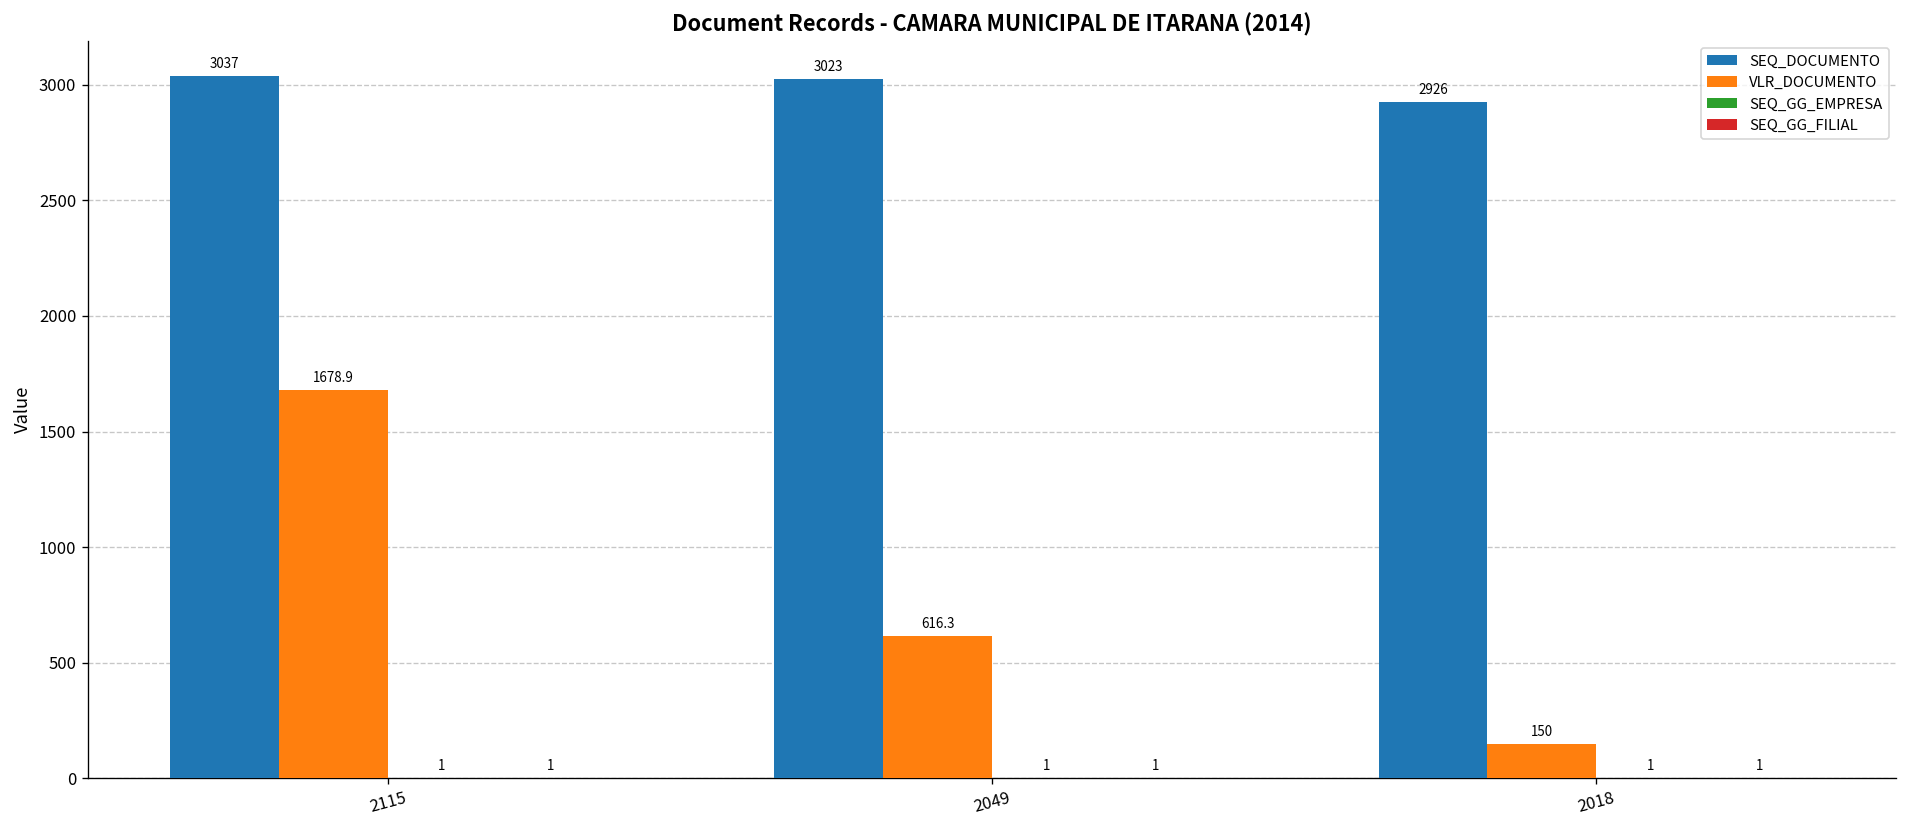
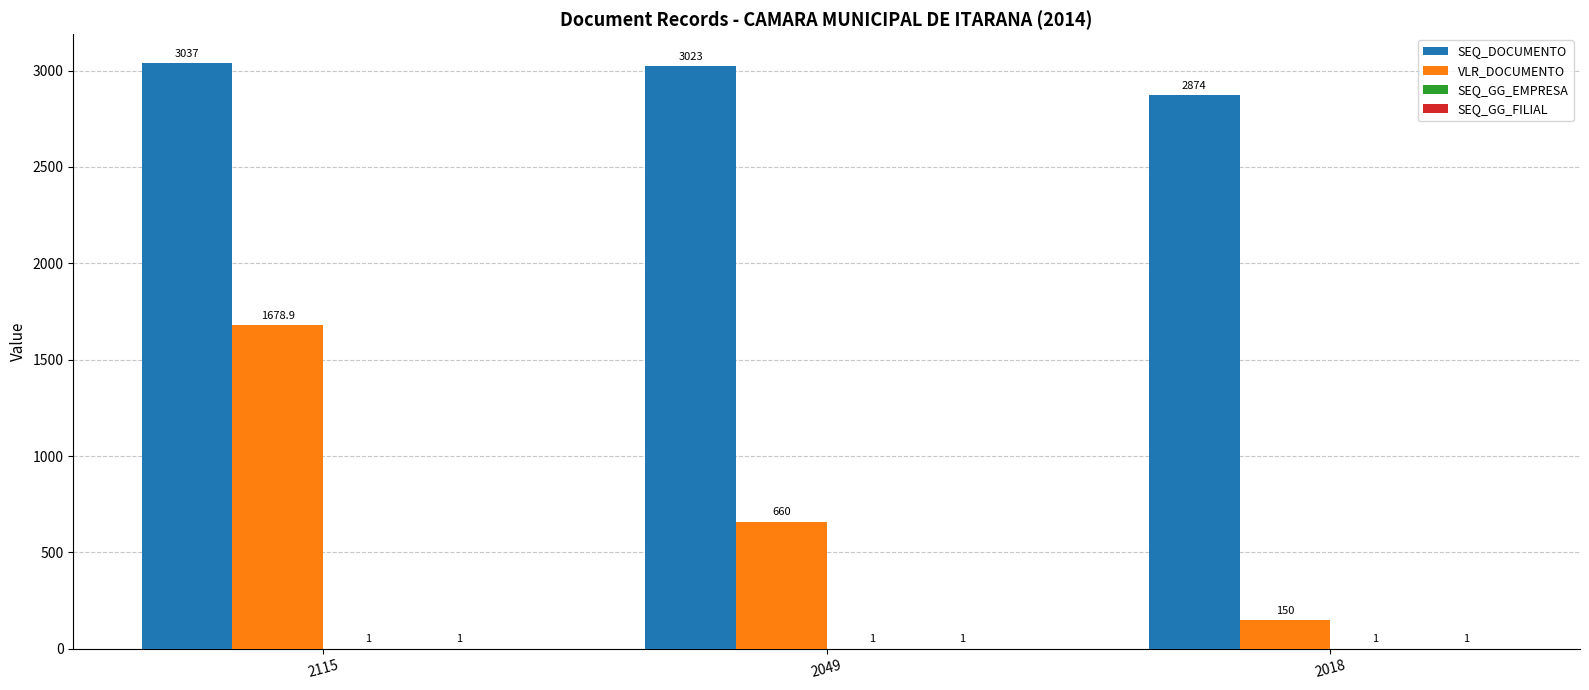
VLR_DOCUMENTO, 2049: 616.3 -> 660
SEQ_DOCUMENTO, 2018: 2926 -> 2874
